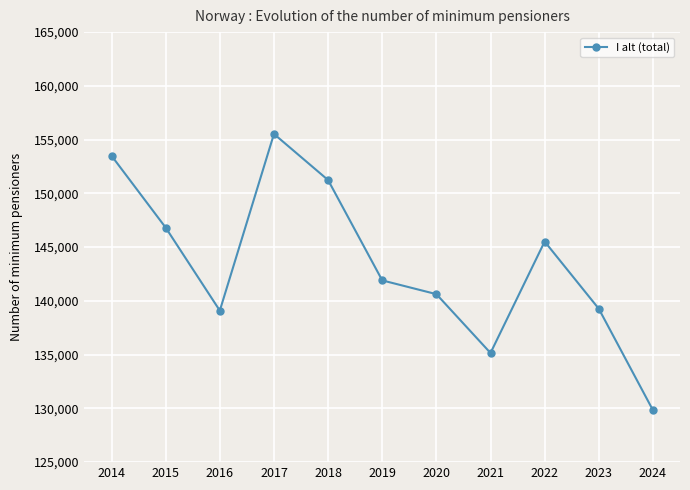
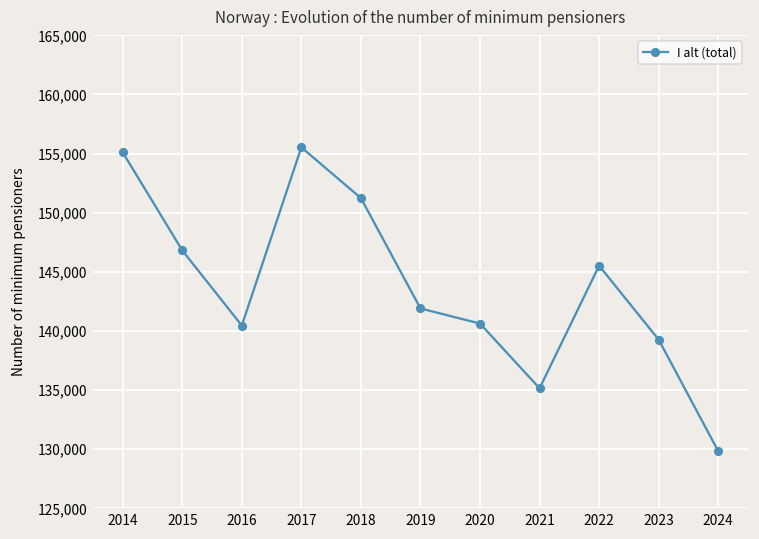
2014: 153,500 -> 155,100
2016: 139,100 -> 140,500
